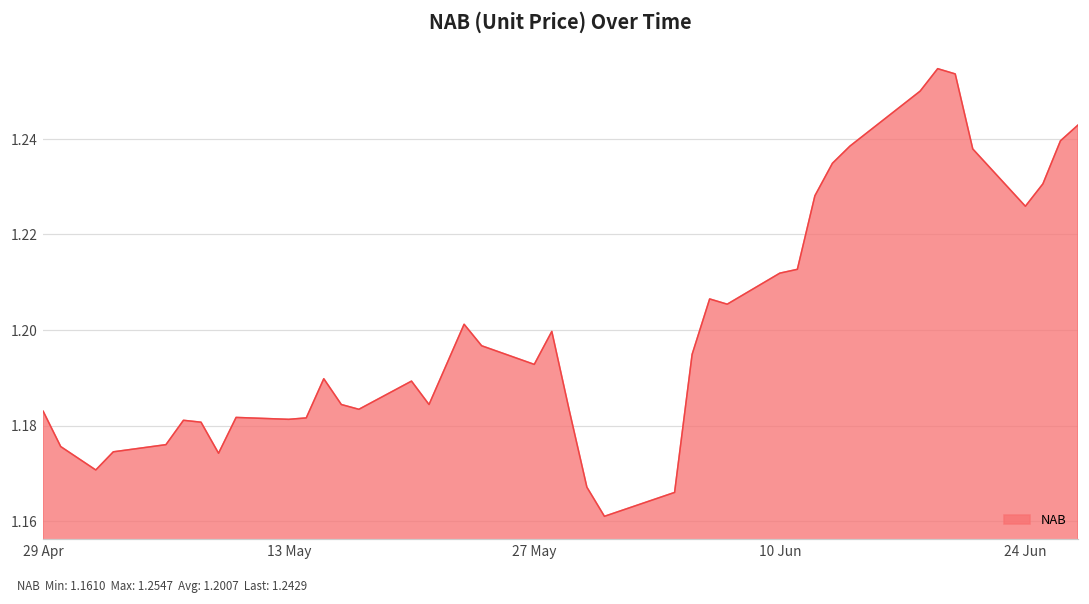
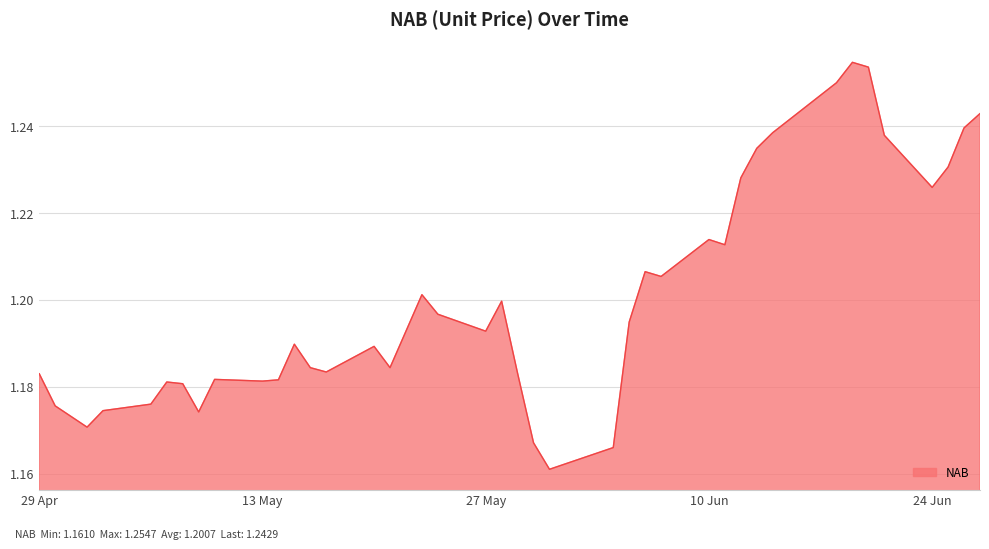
10 Jun: 1.212 -> 1.214
